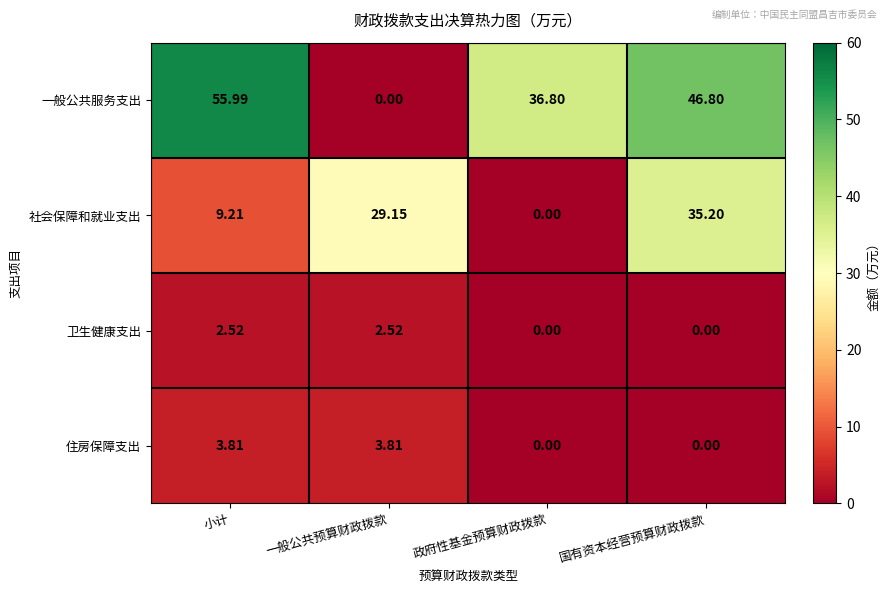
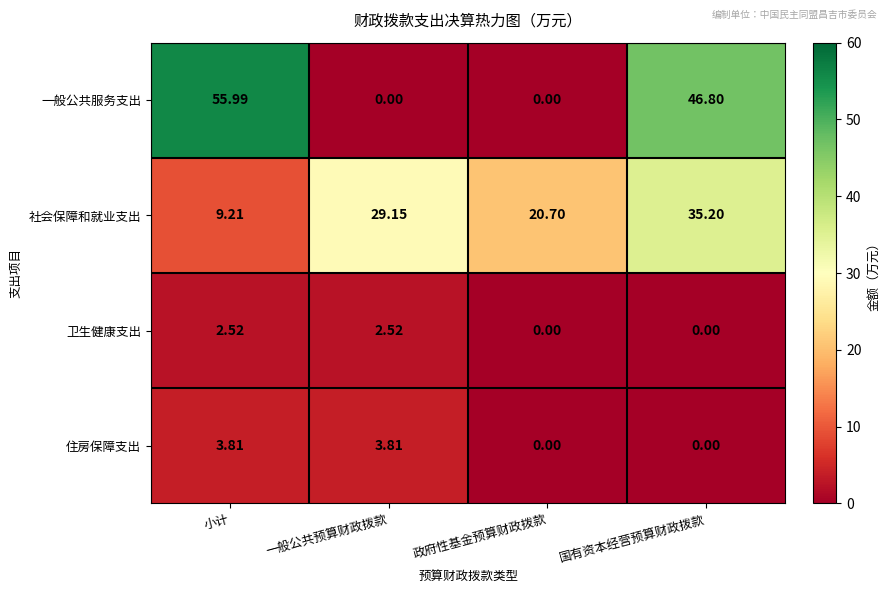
一般公共服务支出, 政府性基金预算财政拨款: 36.80 -> 0.00
社会保障和就业支出, 政府性基金预算财政拨款: 0.00 -> 20.70
